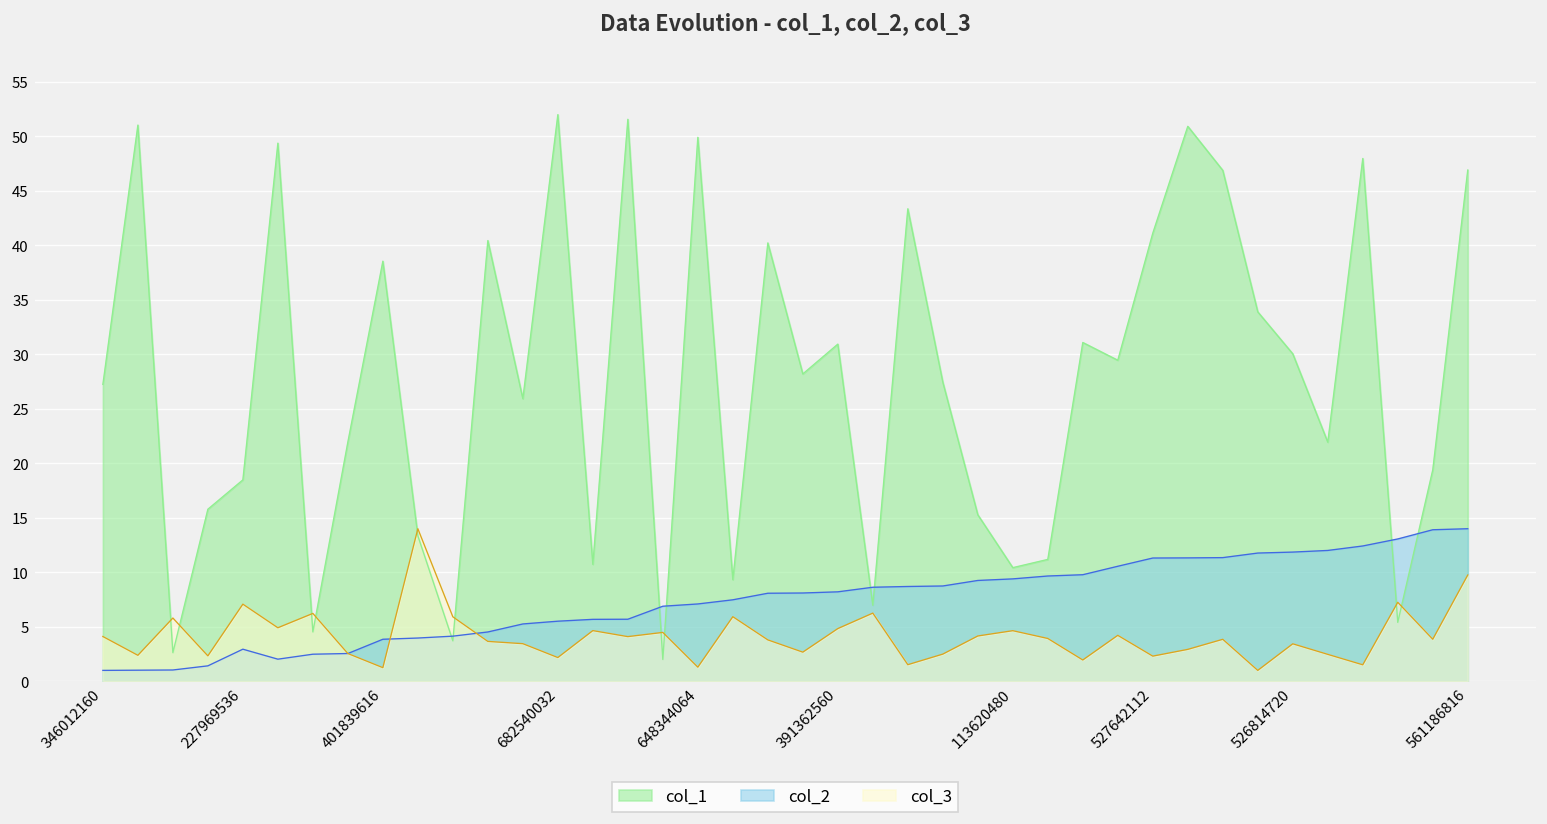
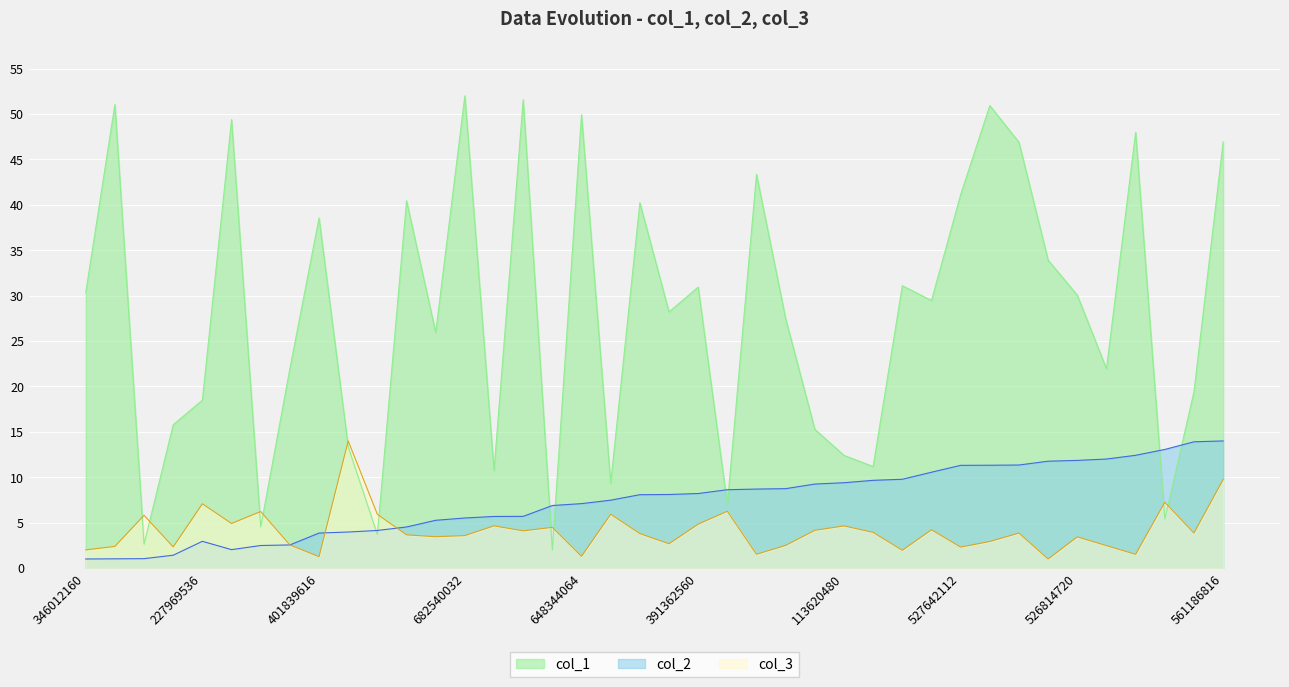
col_1, 346012160: 27 -> 30
col_3, 346012160: 4 -> 2
col_3, 682540032: 2 -> 4
col_1, 113620480: 10 -> 12
